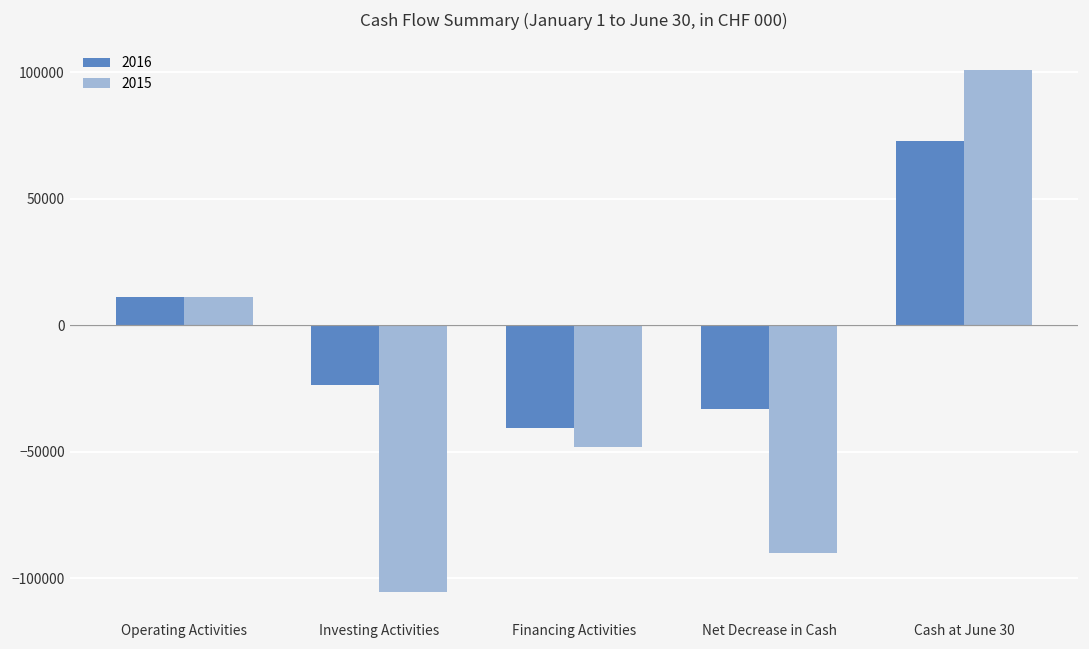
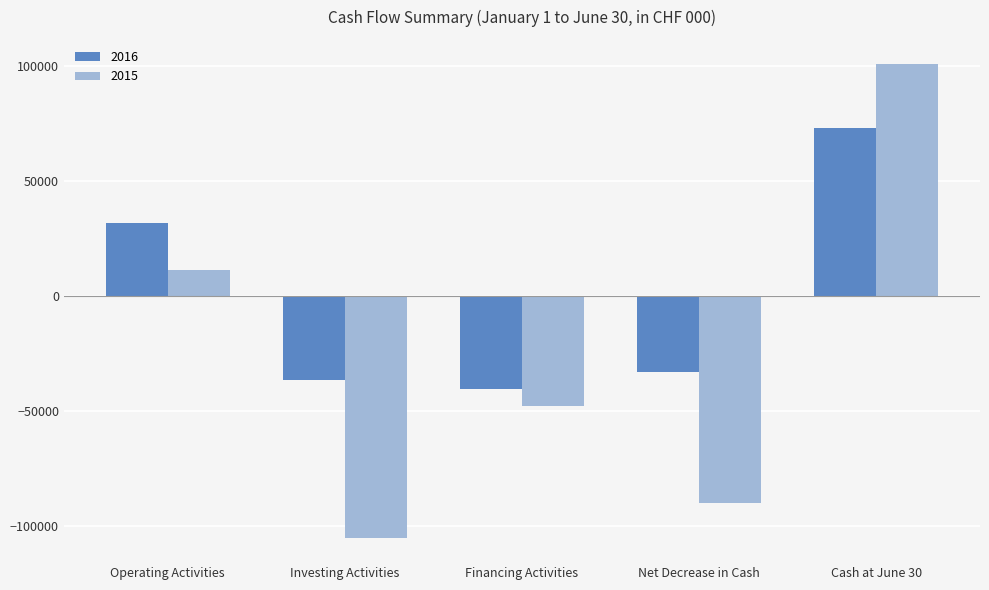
2016, Operating Activities: 11000 -> 32000
2016, Investing Activities: -24000 -> -37000
